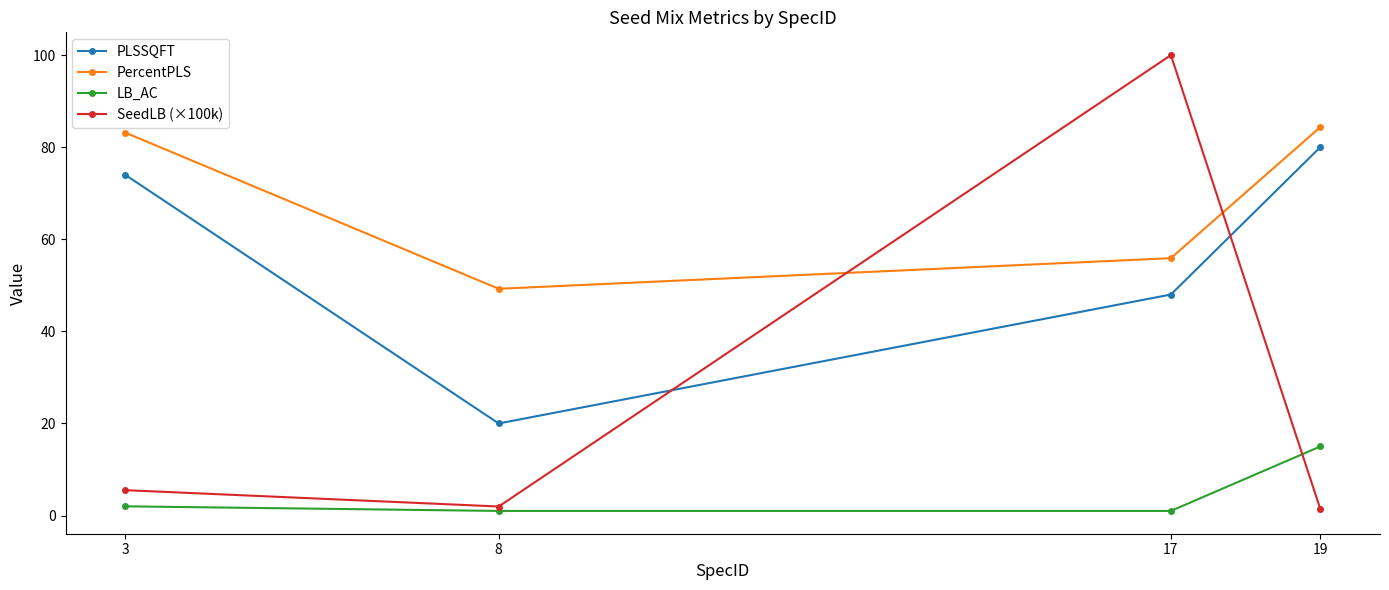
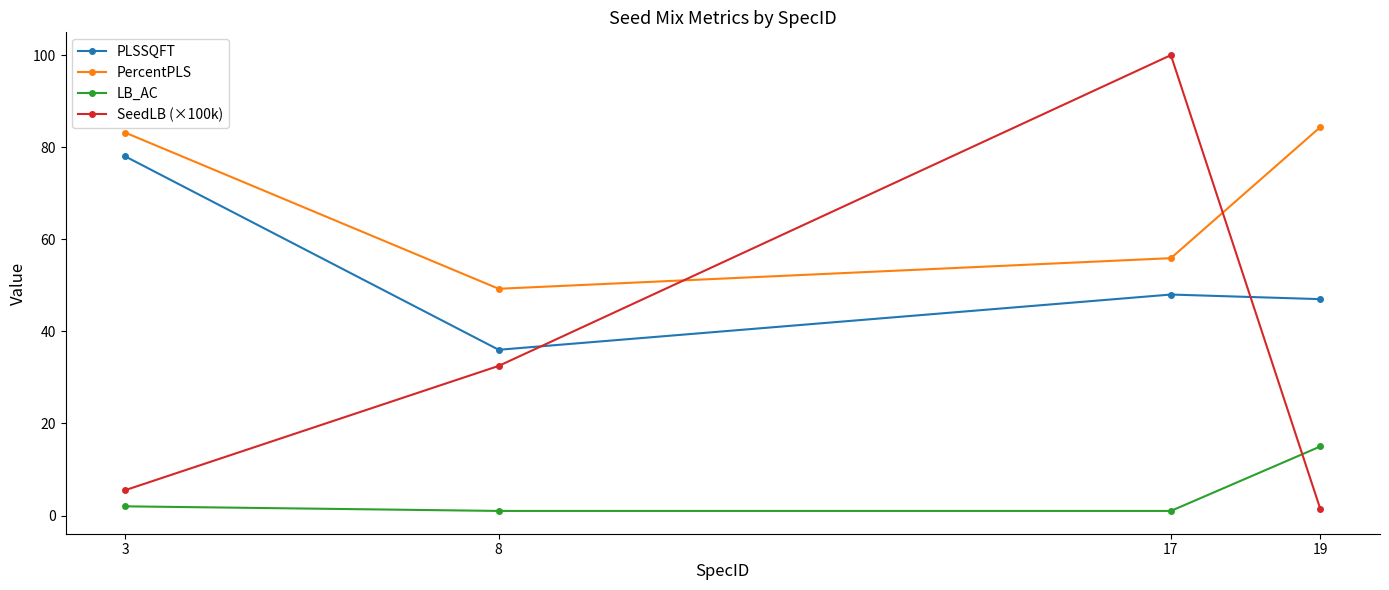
PLSSQFT, 3: 74 -> 78
PLSSQFT, 8: 20 -> 36
SeedLB (×100k), 8: 2 -> 33
PLSSQFT, 19: 80 -> 47
